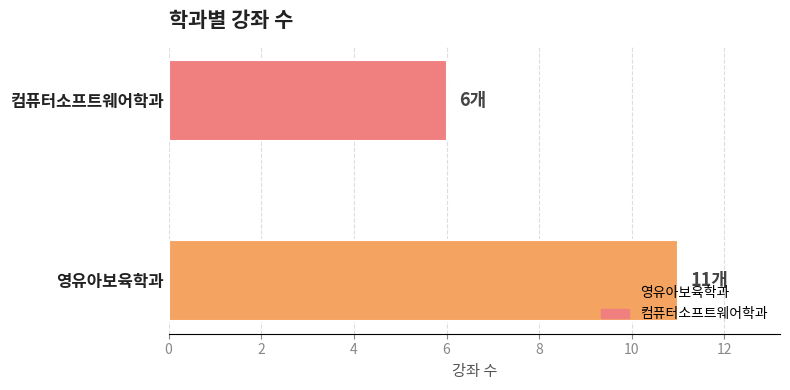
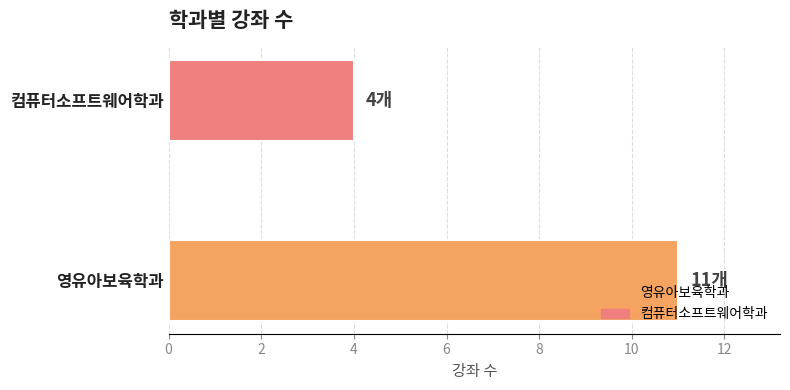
컴퓨터소프트웨어학과: 6개 -> 4개
